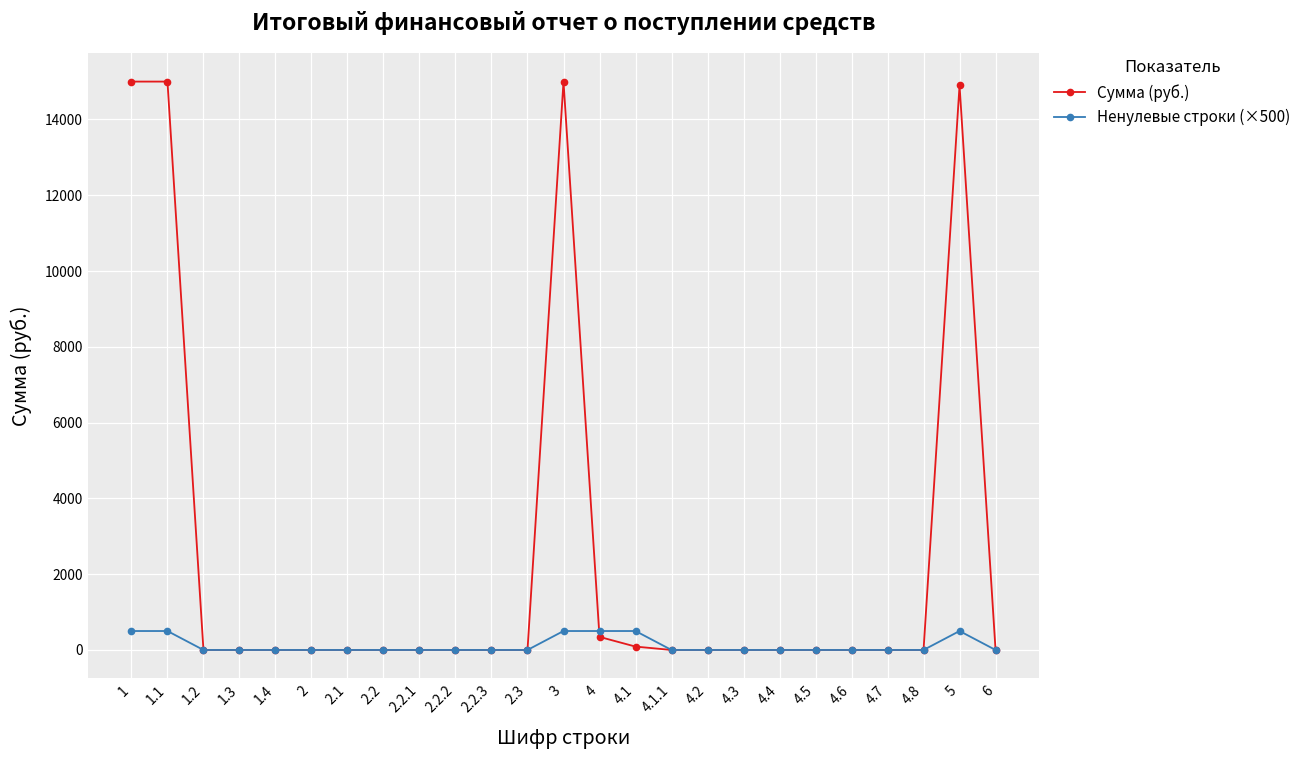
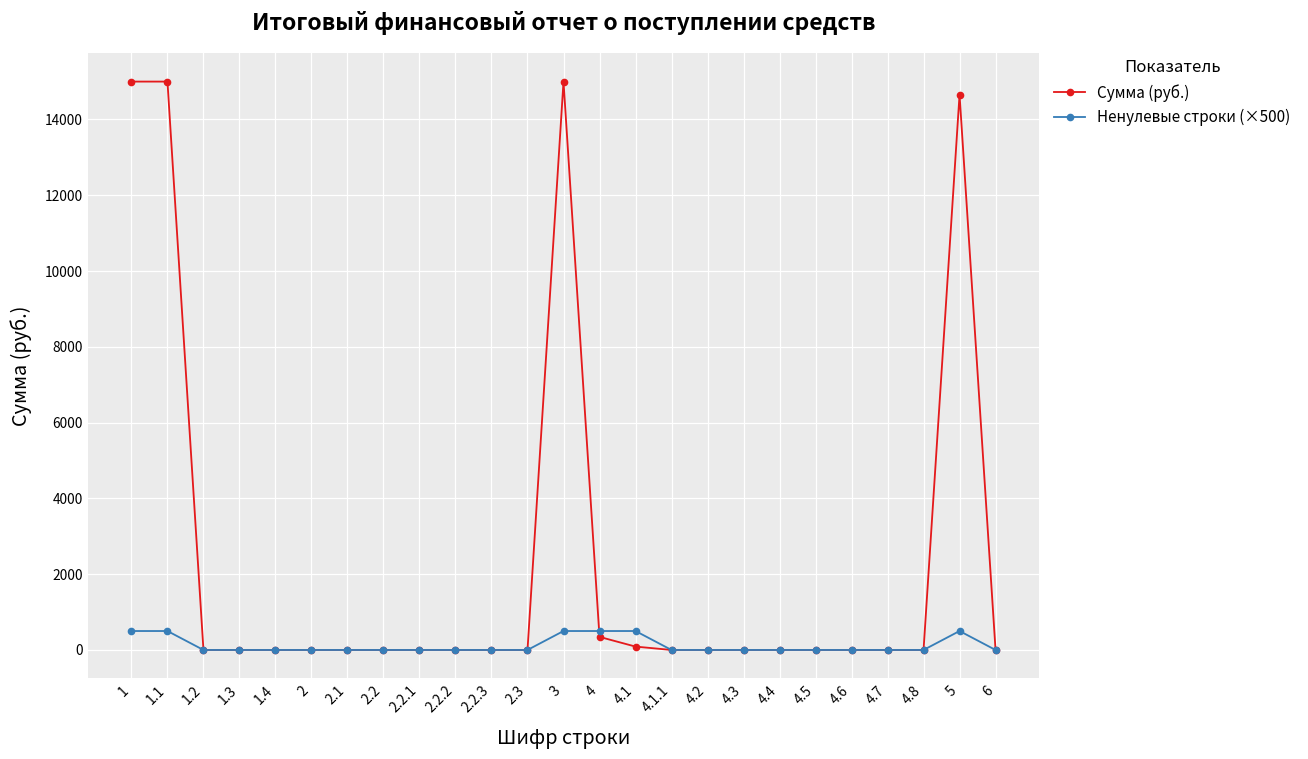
Сумма (руб.), 5: 14900 -> 14700
